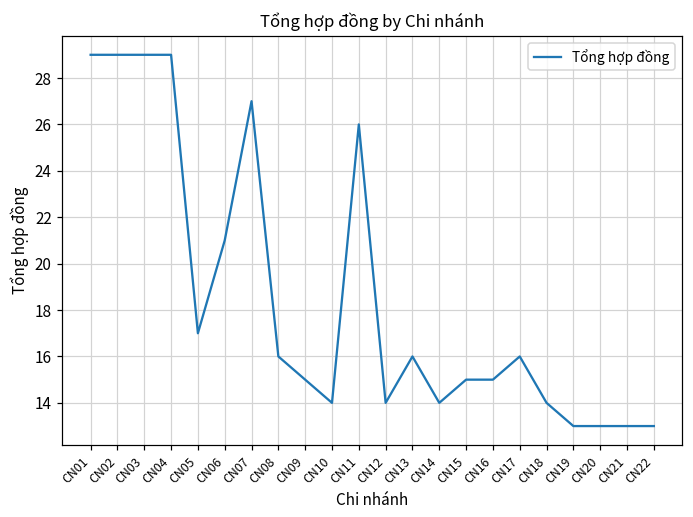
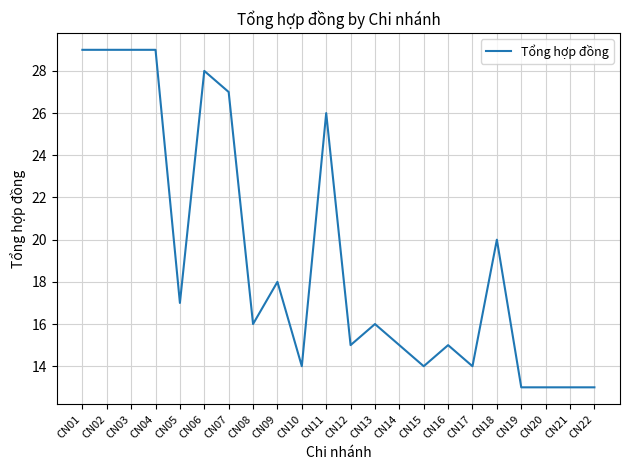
CN06: 21 -> 28
CN09: 15 -> 18
CN12: 14 -> 15
CN14: 14 -> 15
CN15: 15 -> 14
CN17: 16 -> 14
CN18: 14 -> 20
